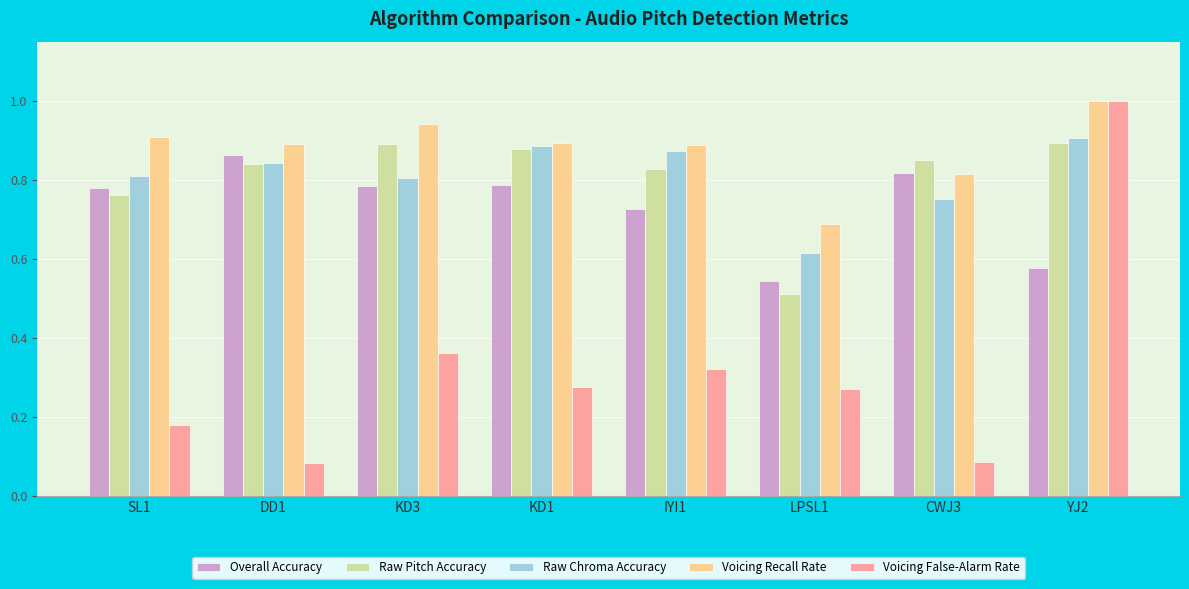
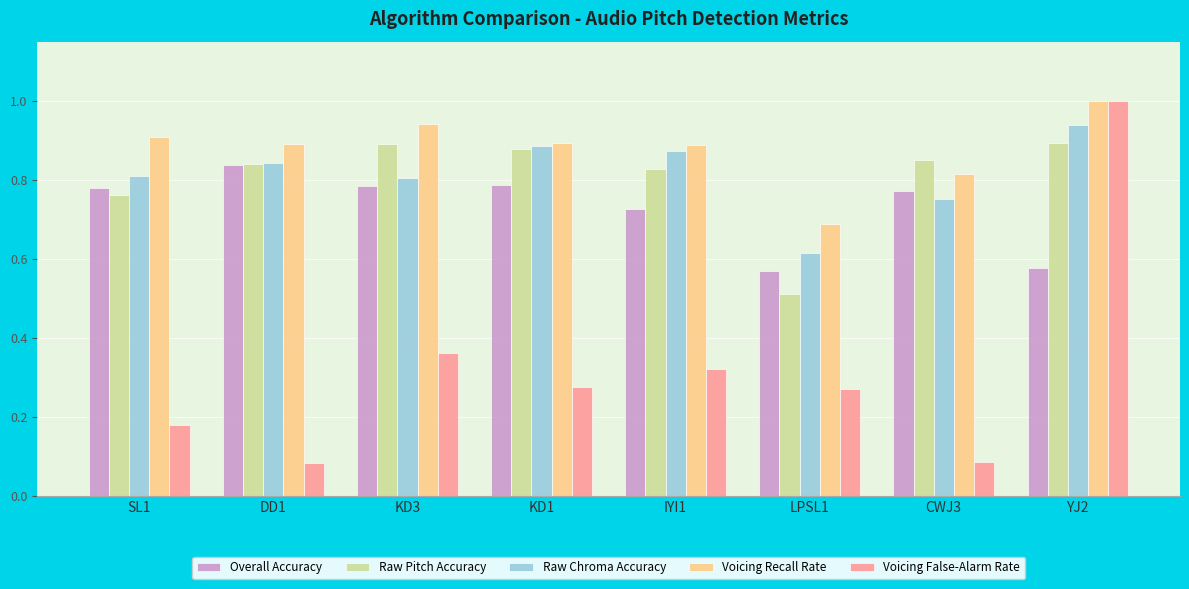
Overall Accuracy, DD1: 0.86 -> 0.84
Overall Accuracy, LPSL1: 0.54 -> 0.57
Overall Accuracy, CWJ3: 0.82 -> 0.77
Raw Chroma Accuracy, YJ2: 0.91 -> 0.94
